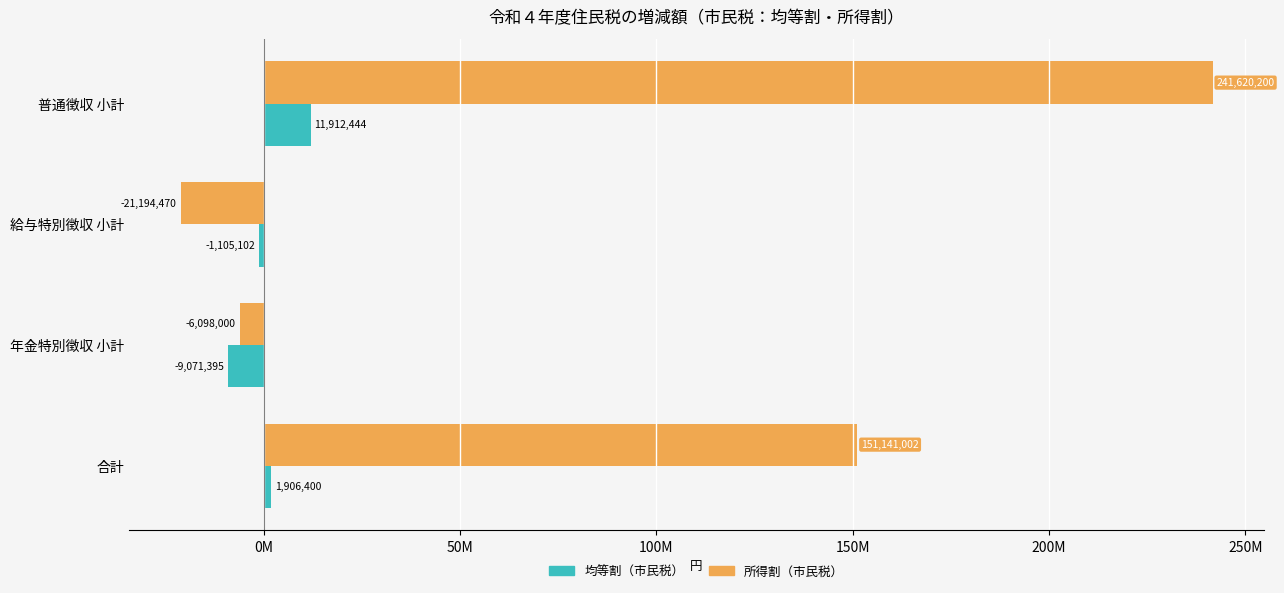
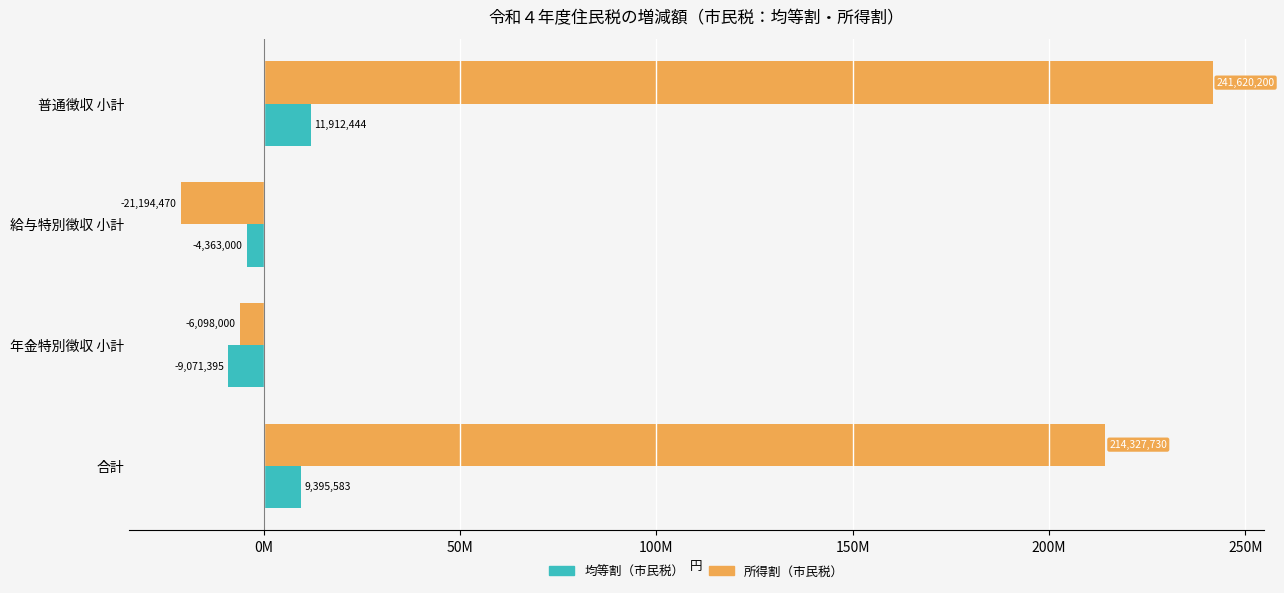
均等割（市民税）, 給与特別徴収 小計: -1,105,102 -> -4,363,000
所得割（市民税）, 合計: 151,141,002 -> 214,327,730
均等割（市民税）, 合計: 1,906,400 -> 9,395,583
